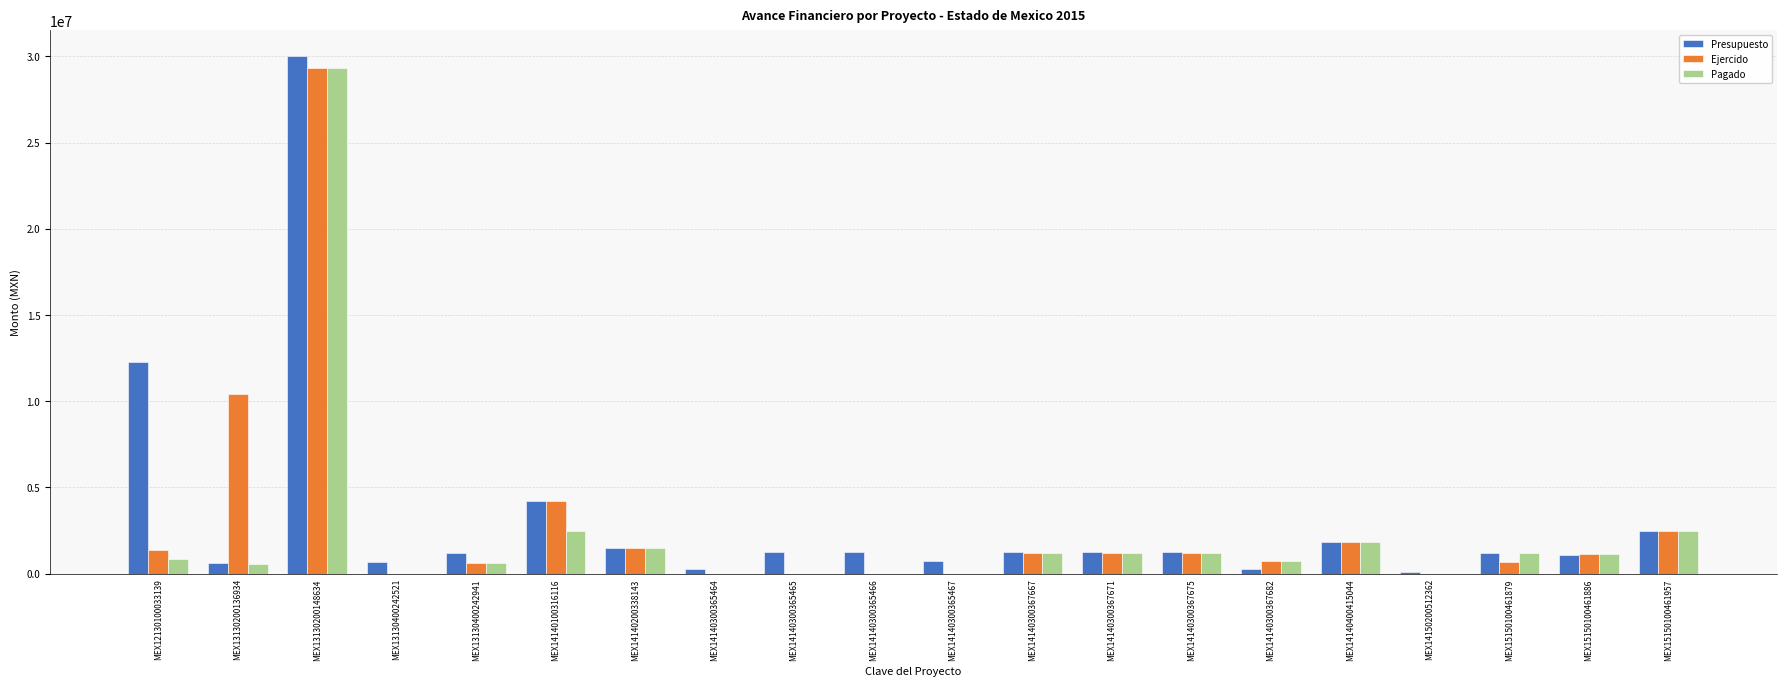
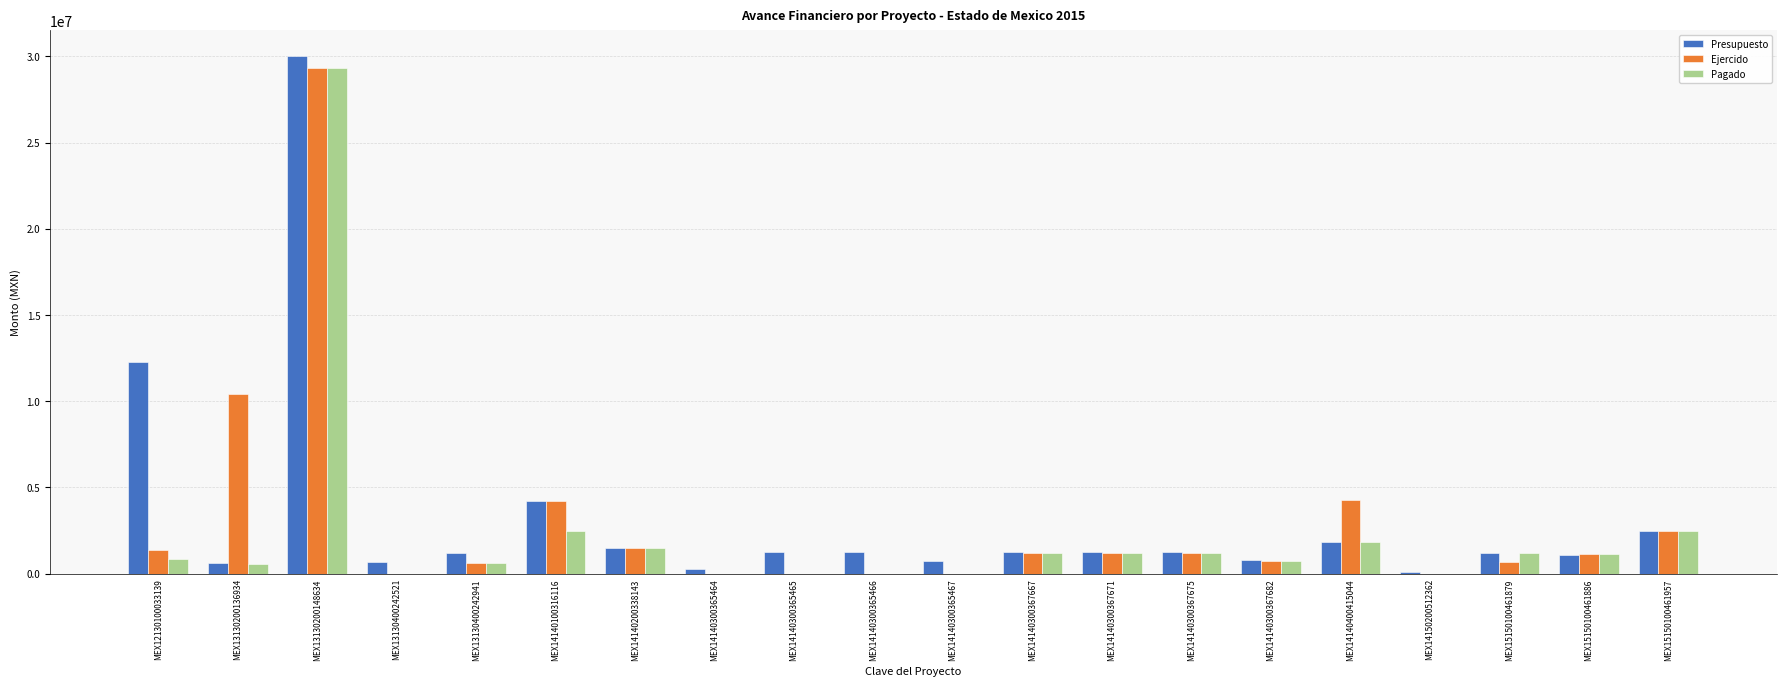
Presupuesto, MEX14140300367682: 300000 -> 800000
Ejercido, MEX14140400415044: 1800000 -> 4300000
